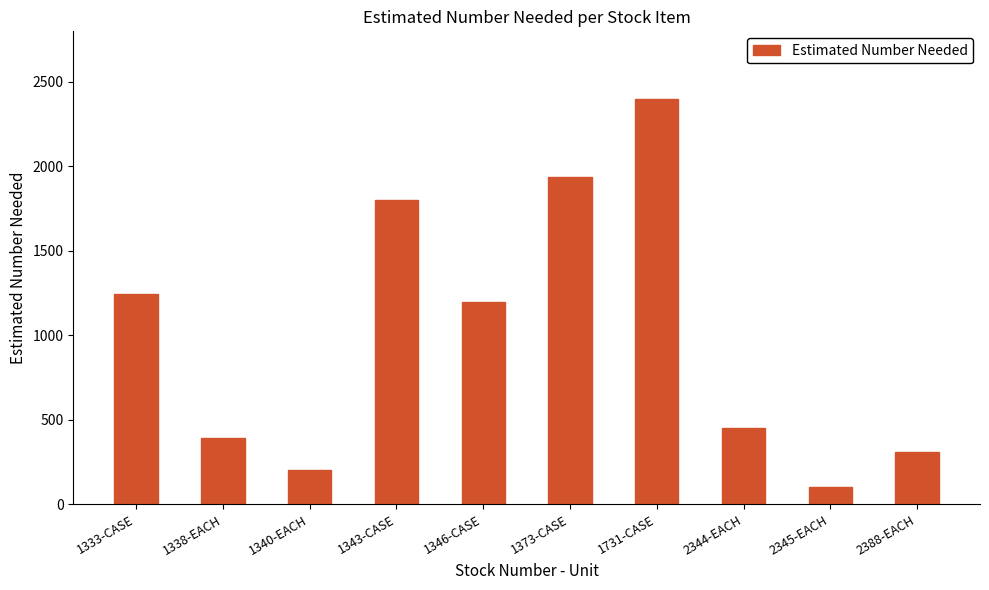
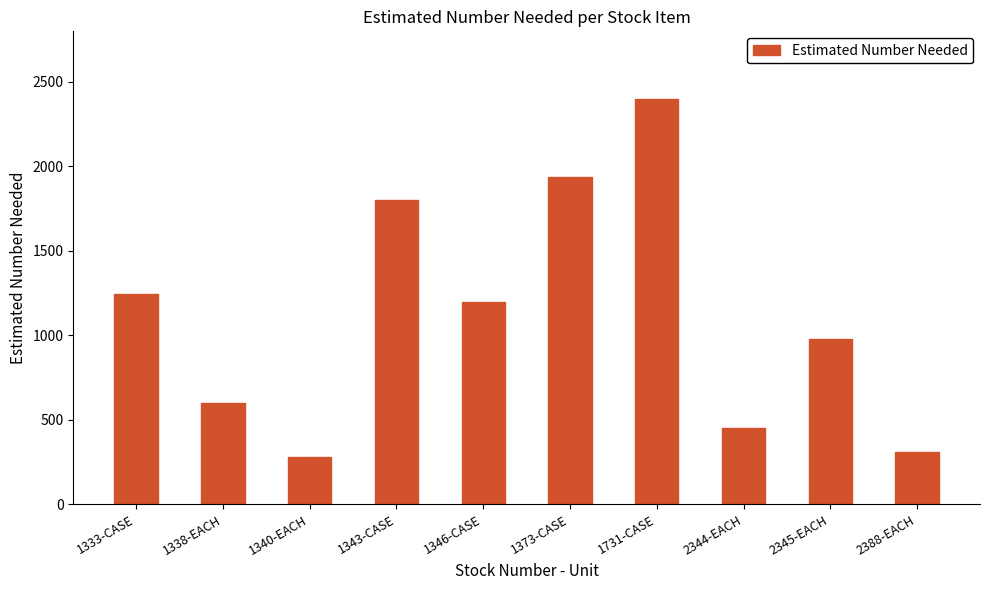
1338-EACH: 390 -> 600
1340-EACH: 200 -> 280
2345-EACH: 100 -> 980
